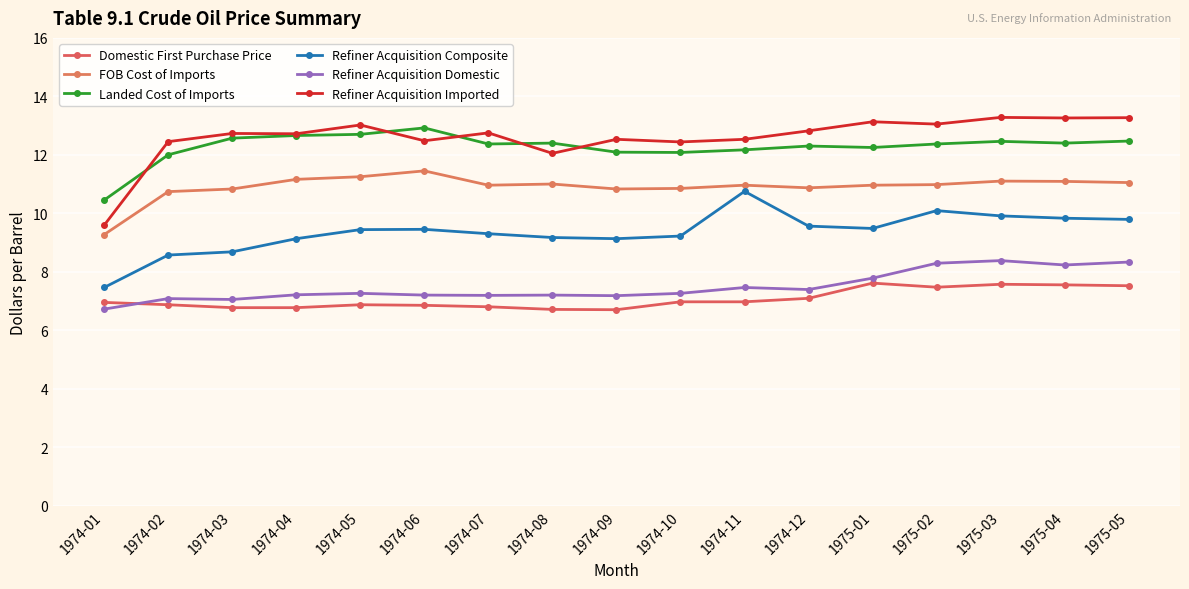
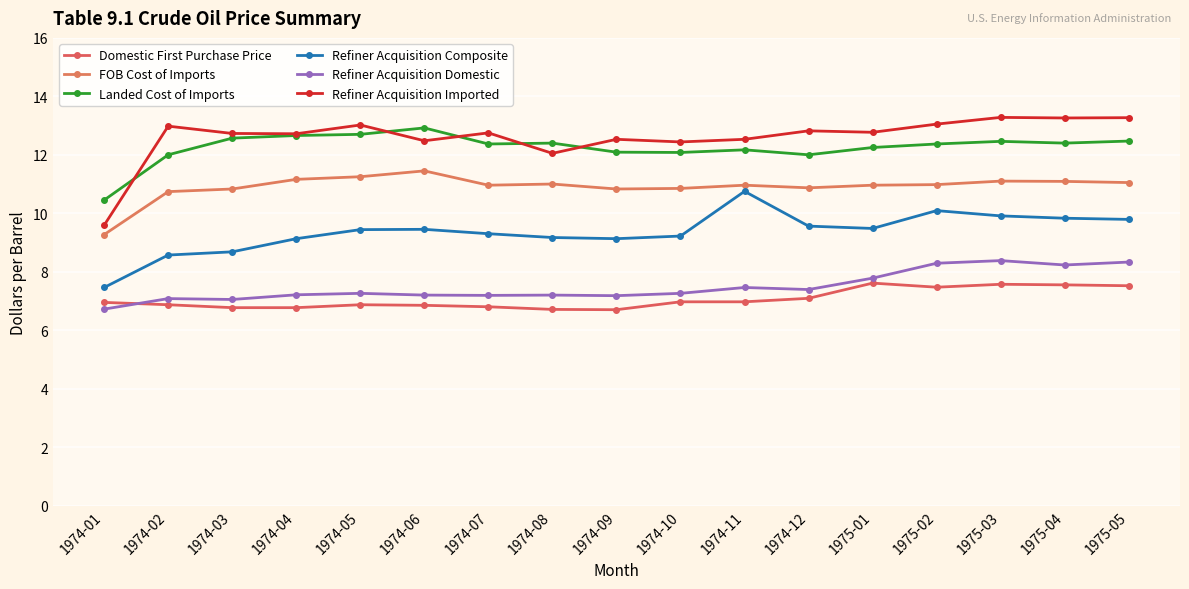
Refiner Acquisition Imported, 1974-02: 12.5 -> 13.0
Landed Cost of Imports, 1974-12: 12.3 -> 12.0
Refiner Acquisition Imported, 1975-01: 13.1 -> 12.8
